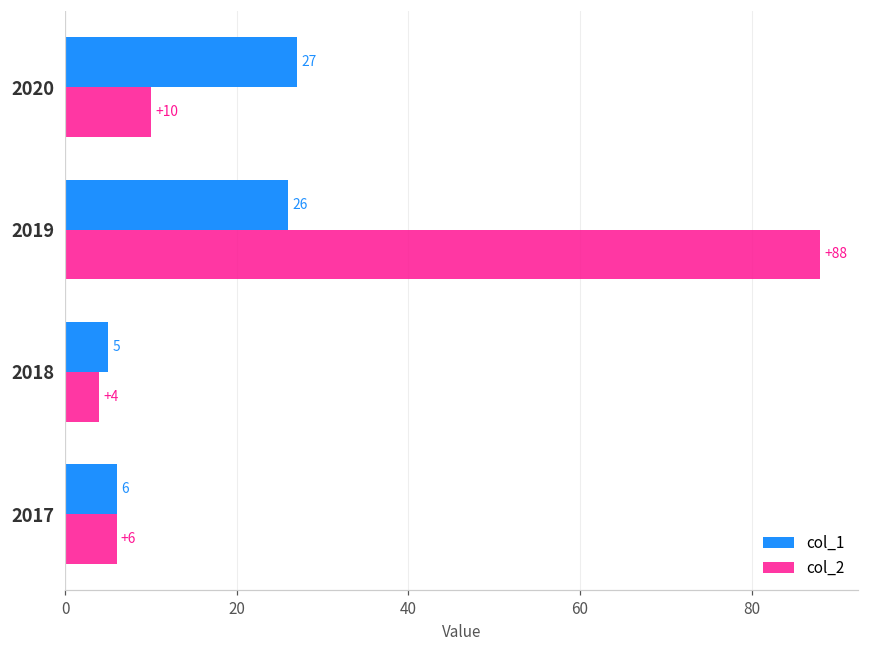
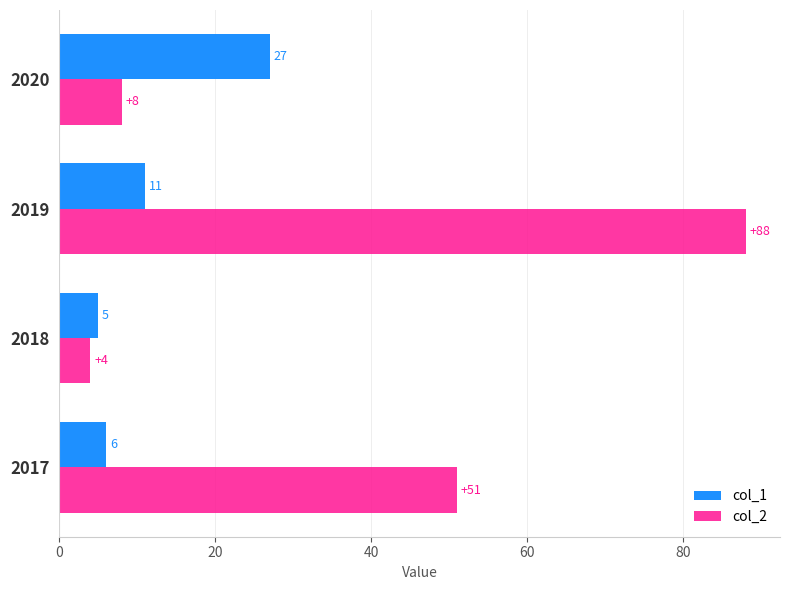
col_2, 2020: +10 -> +8
col_1, 2019: 26 -> 11
col_2, 2017: +6 -> +51
